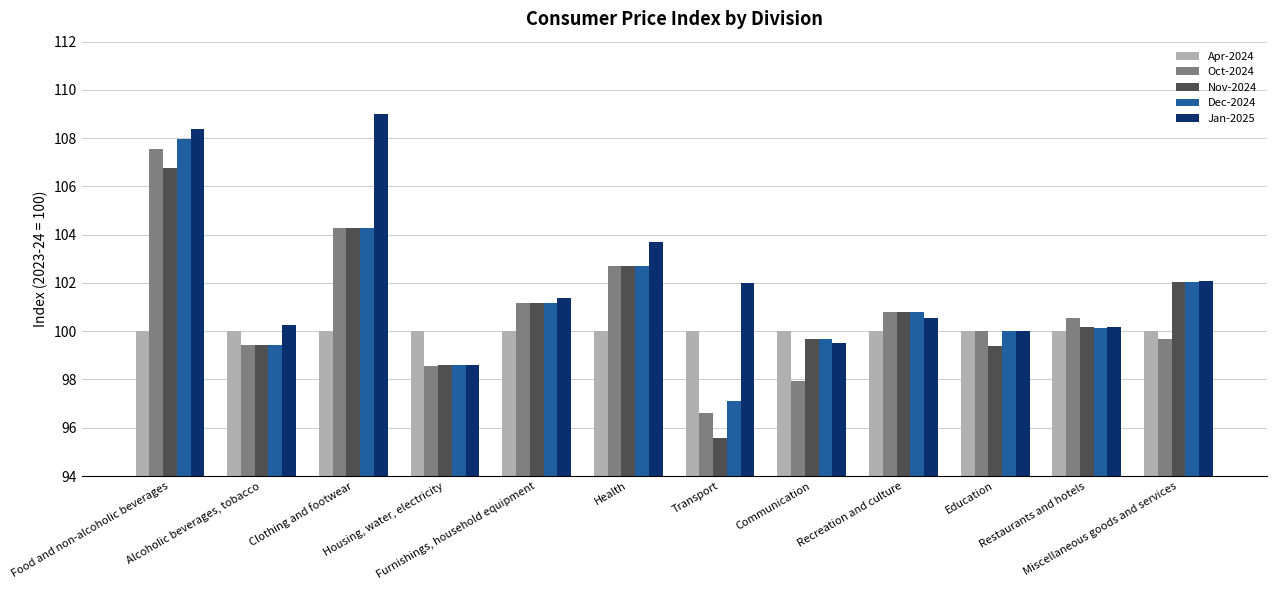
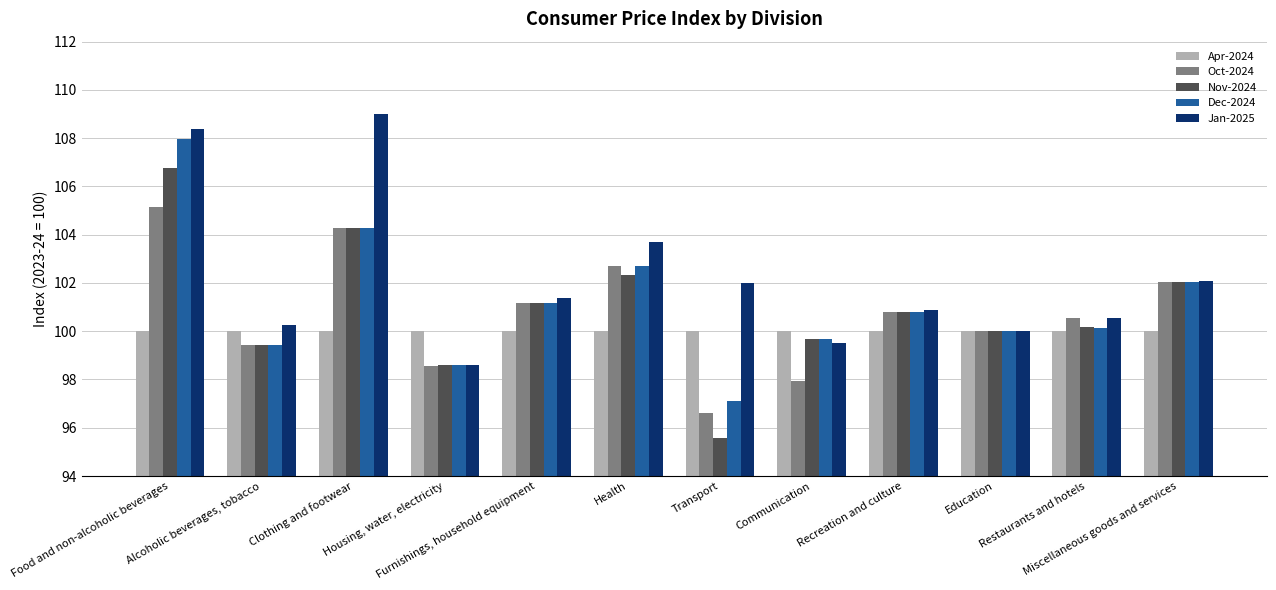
Oct-2024, Food and non-alcoholic beverages: 107.6 -> 105.1
Nov-2024, Health: 102.7 -> 102.3
Jan-2025, Recreation and culture: 100.6 -> 100.9
Nov-2024, Education: 99.4 -> 100.0
Jan-2025, Restaurants and hotels: 100.2 -> 100.5
Oct-2024, Miscellaneous goods and services: 99.7 -> 102.0
